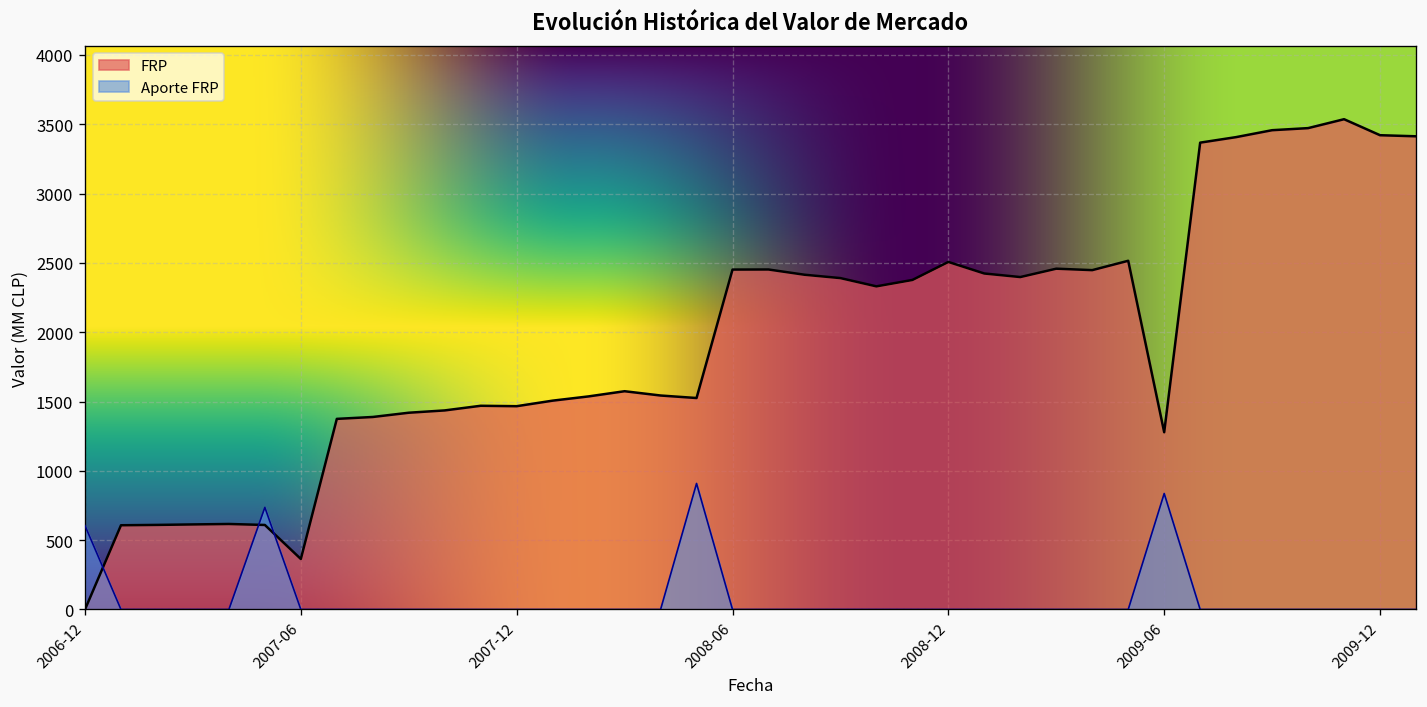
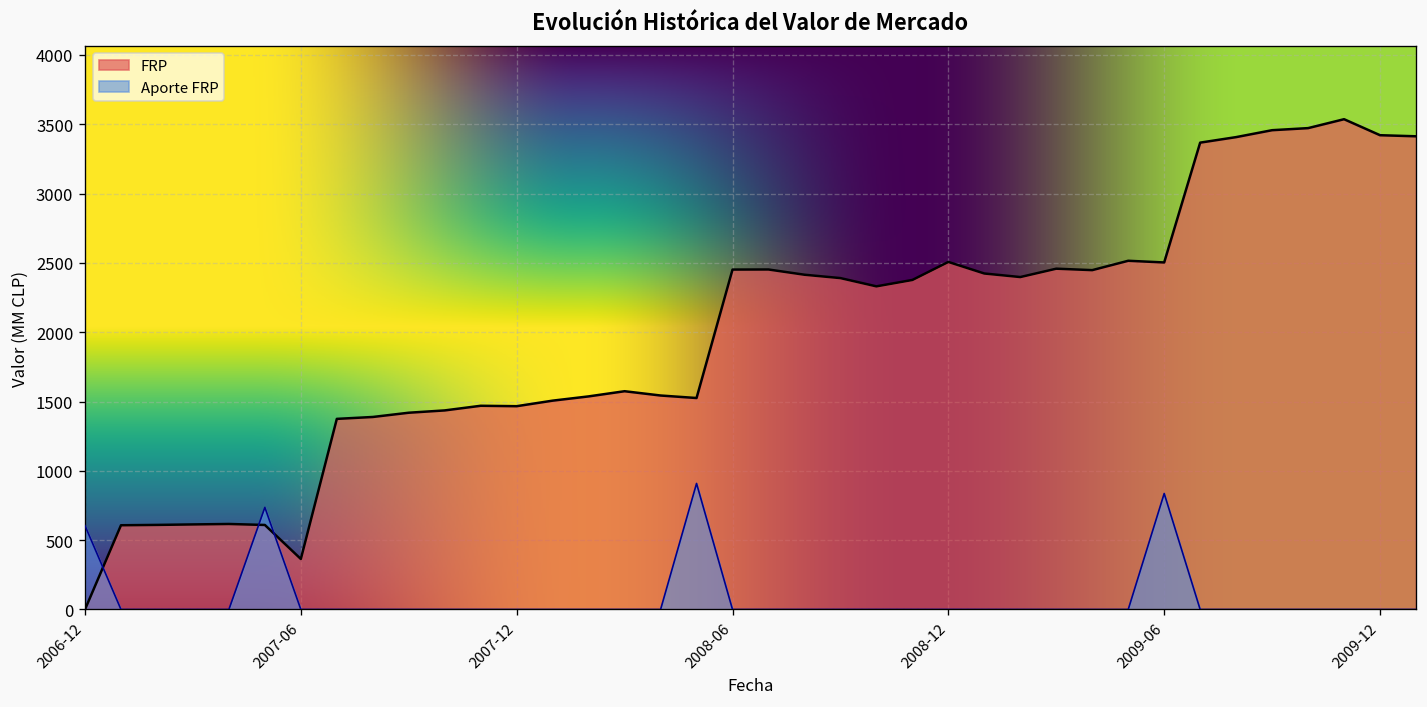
FRP, 2009-06: 1280 -> 2500
